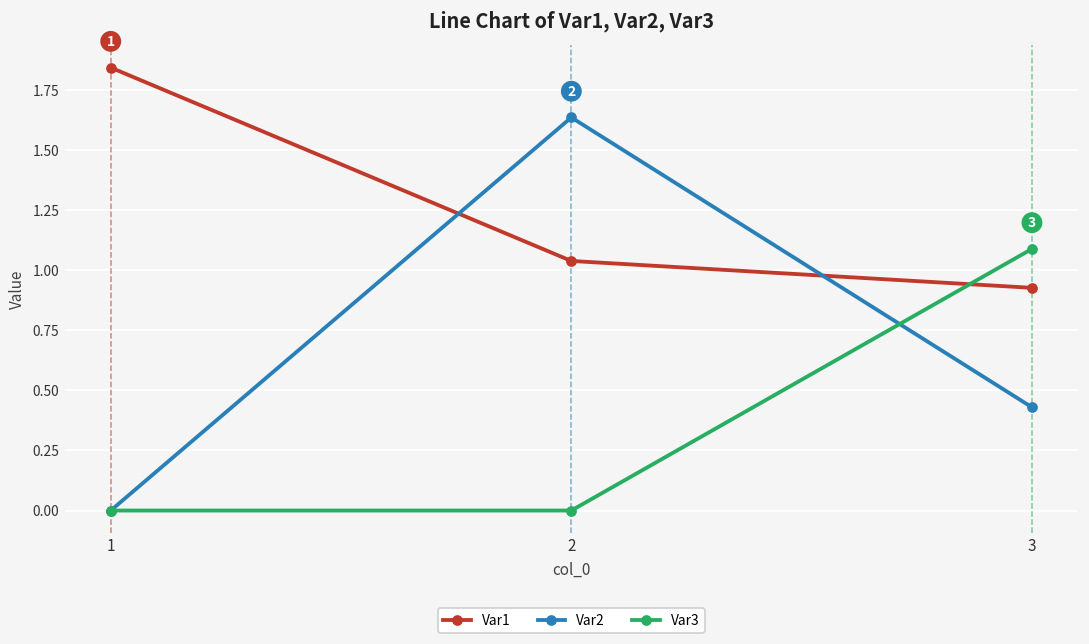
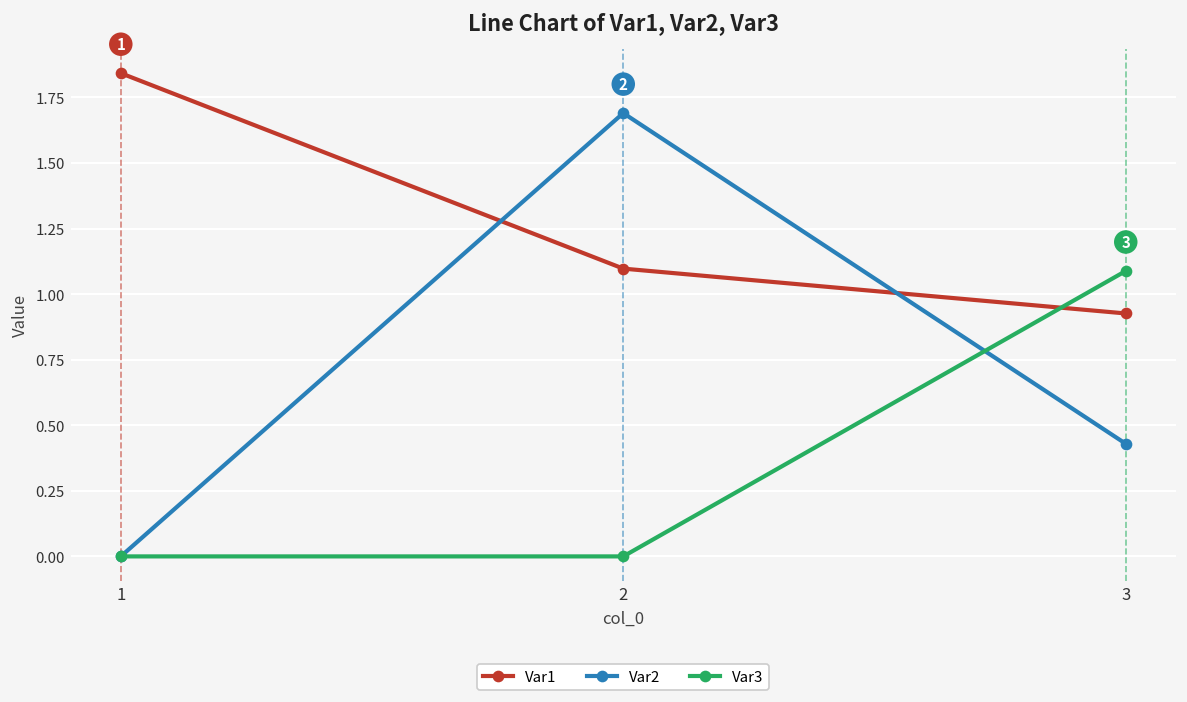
Var1, 2: 1.04 -> 1.10
Var2, 2: 1.63 -> 1.69
